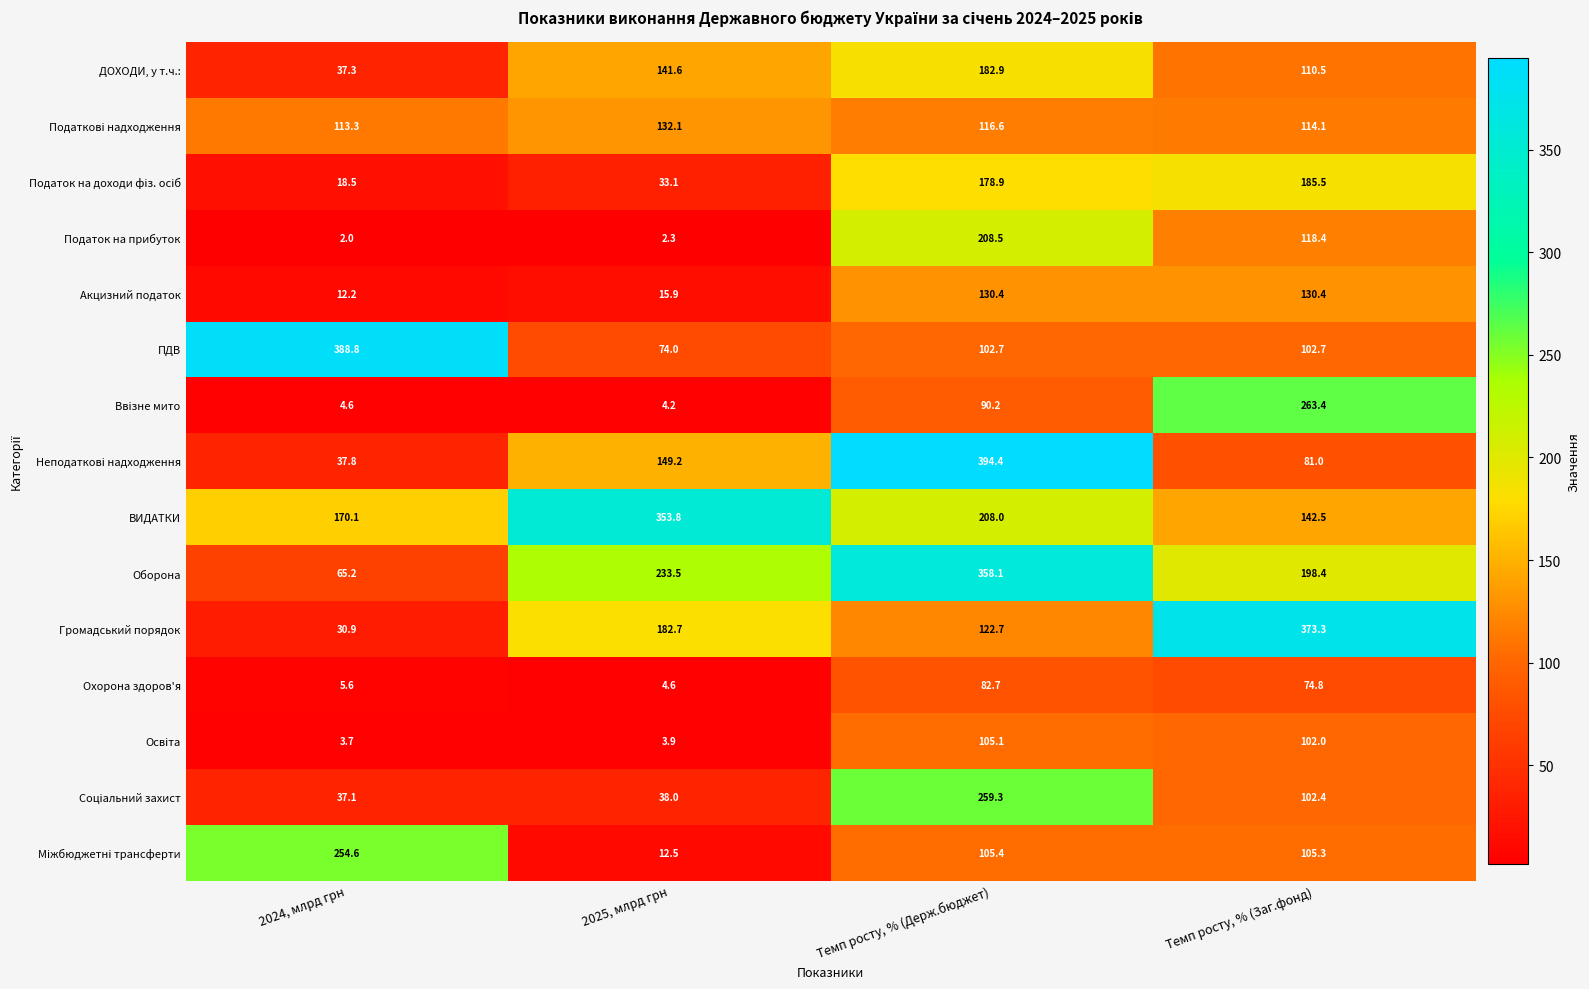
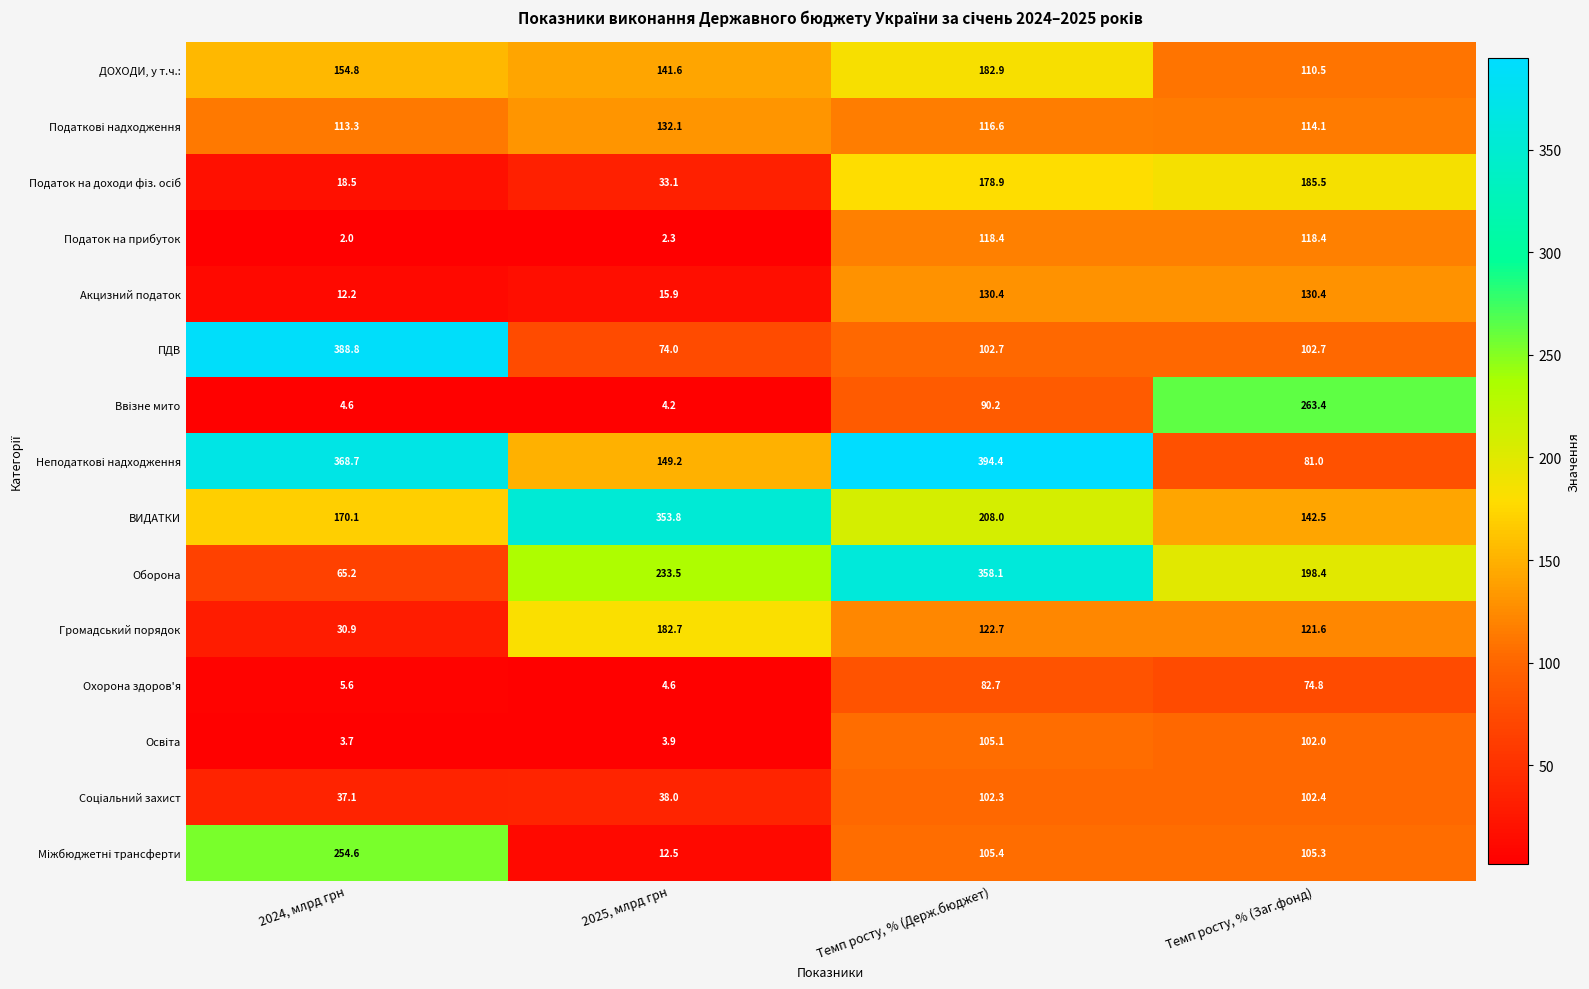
ДОХОДИ, у т.ч.:, 2024, млрд грн: 37.3 -> 154.8
Податок на прибуток, Темп росту, % (Держ.бюджет): 208.5 -> 118.4
Неподаткові надходження, 2024, млрд грн: 37.8 -> 368.7
Громадський порядок, Темп росту, % (Заг.фонд): 373.3 -> 121.6
Соціальний захист, Темп росту, % (Держ.бюджет): 259.3 -> 102.3
